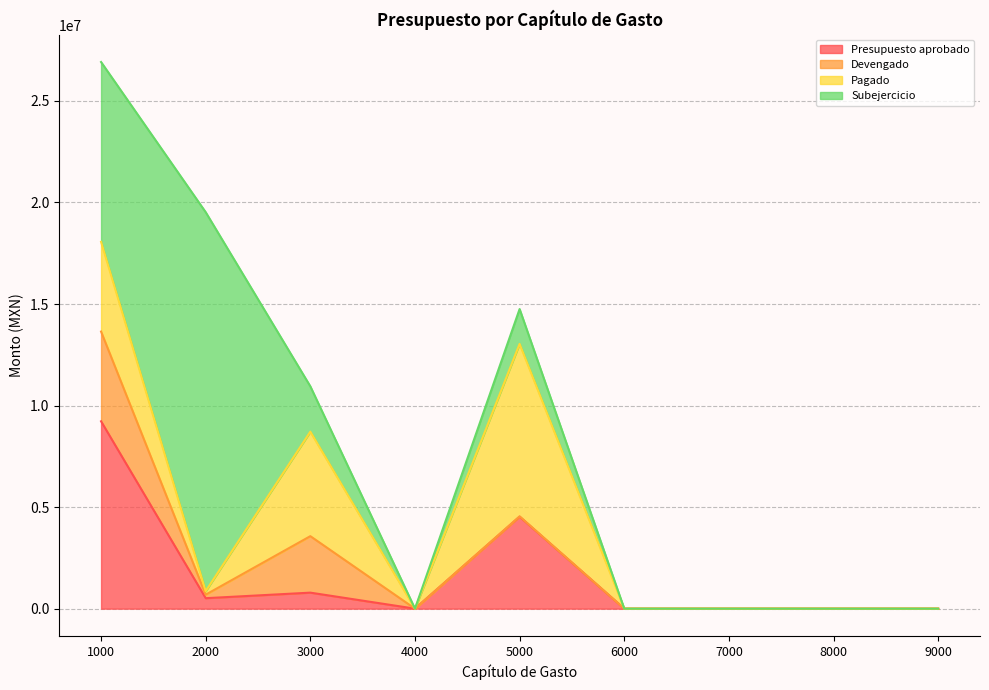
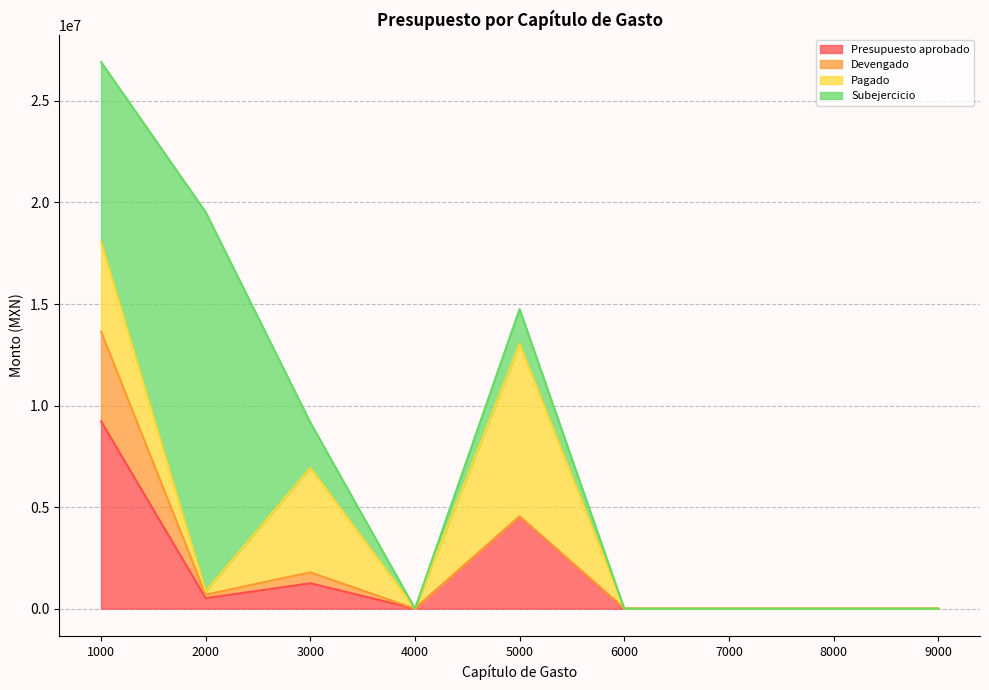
Presupuesto aprobado, 3000: 800000 -> 1300000
Devengado, 3000: 2800000 -> 500000
